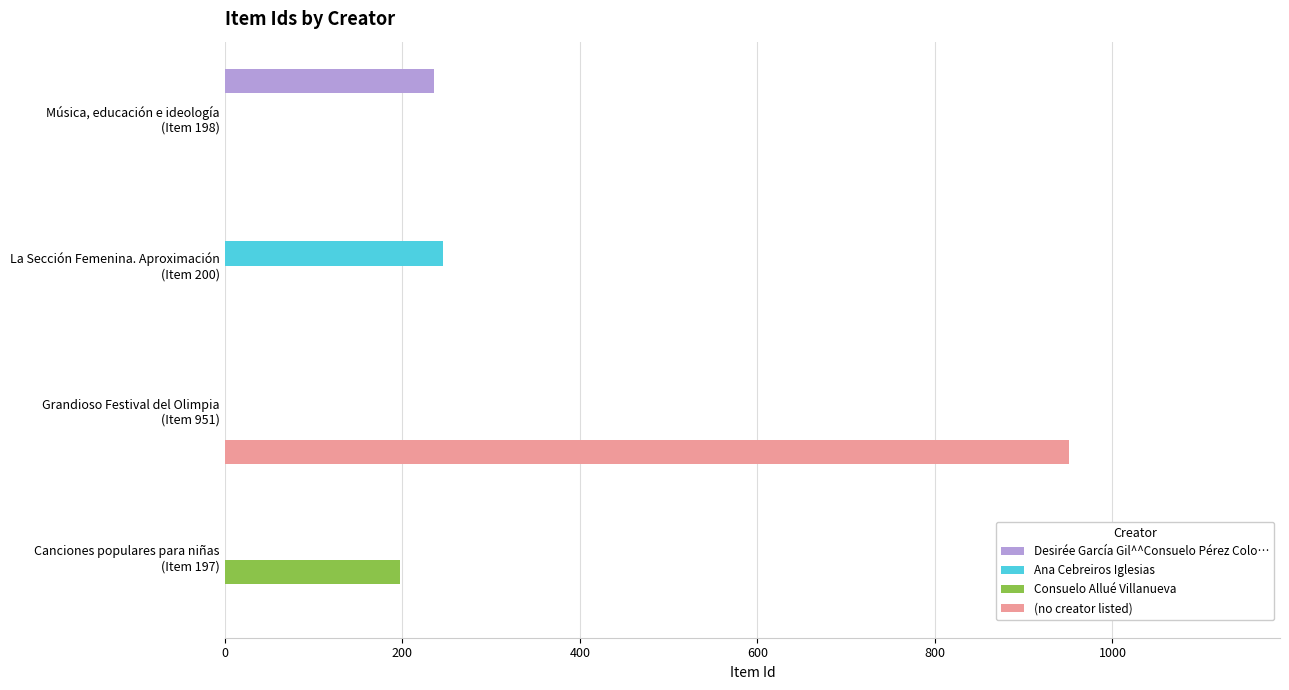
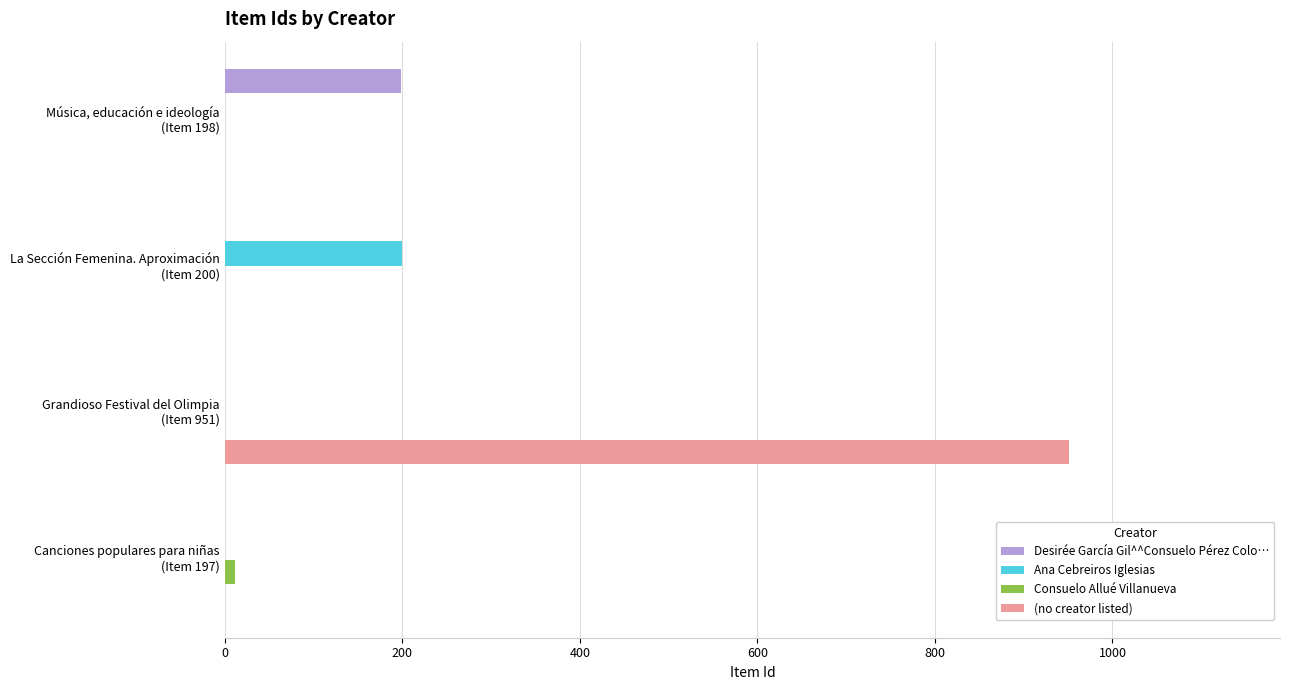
Desirée García Gil^^Consuelo Pérez Colo…, Música, educación e ideología (Item 198): 240 -> 200
Ana Cebreiros Iglesias, La Sección Femenina. Aproximación (Item 200): 250 -> 200
Consuelo Allué Villanueva, Canciones populares para niñas (Item 197): 200 -> 10
